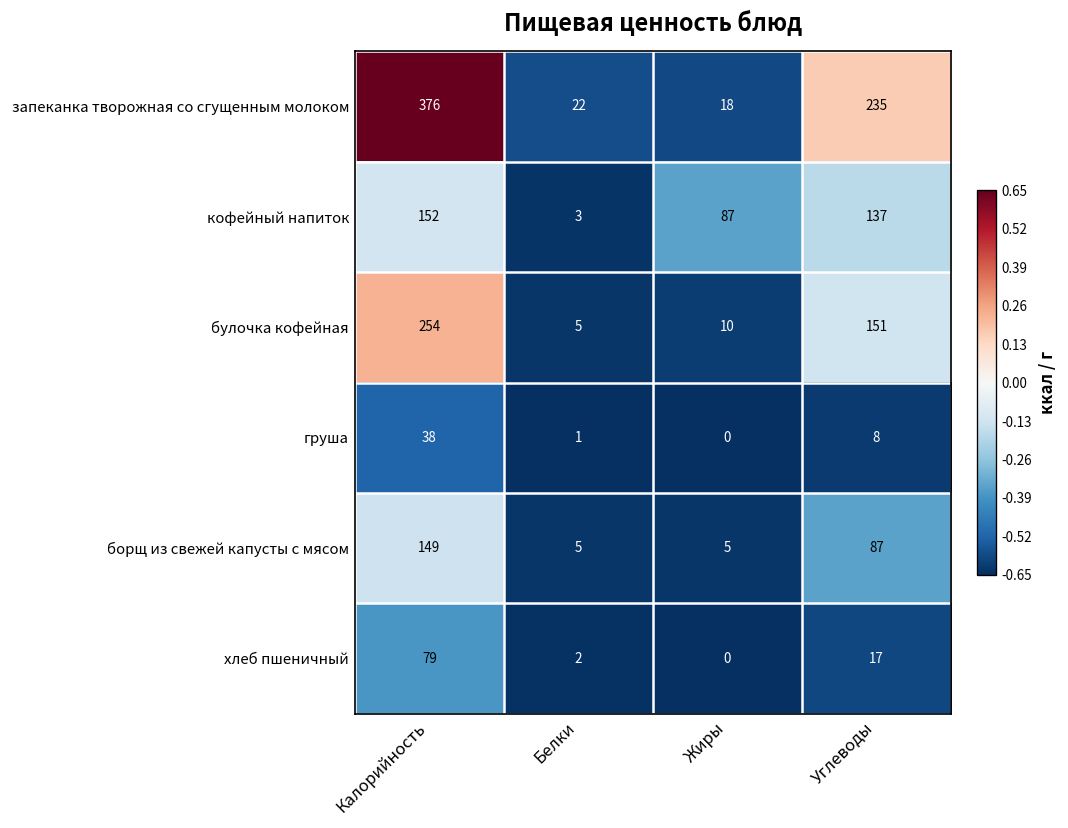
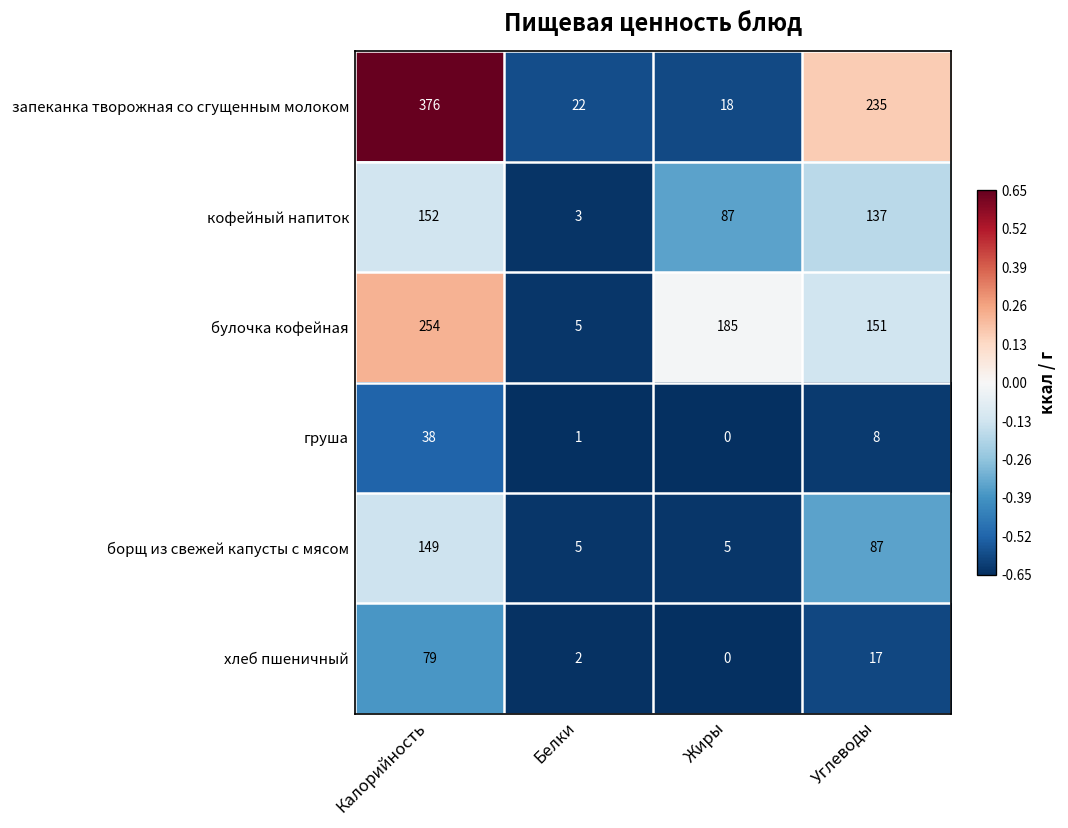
булочка кофейная, Жиры: 10 -> 185
